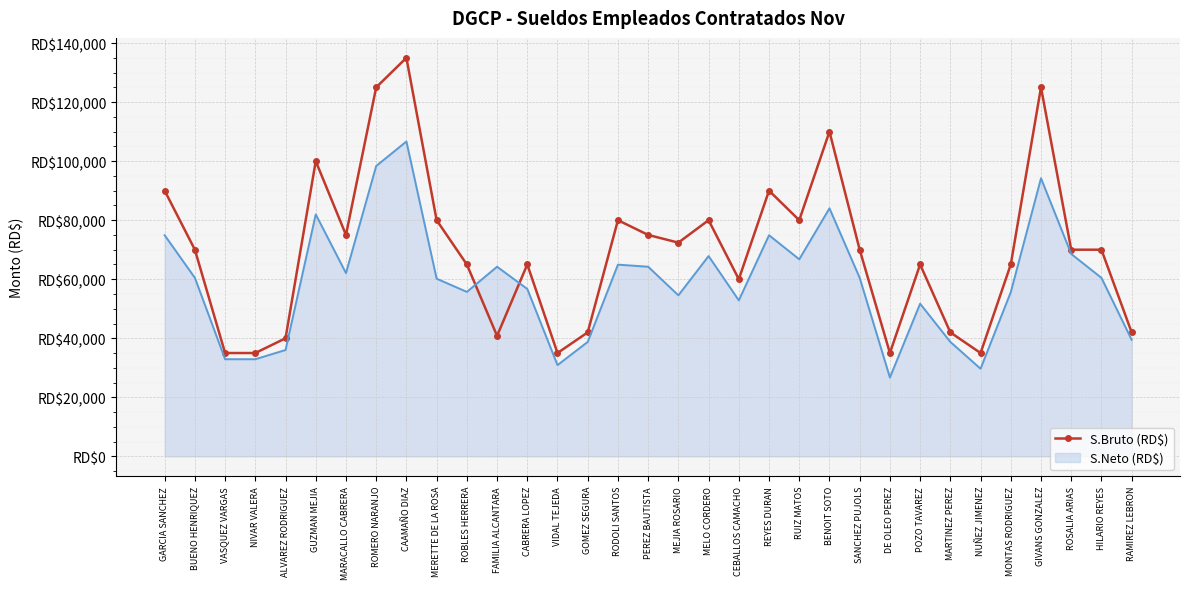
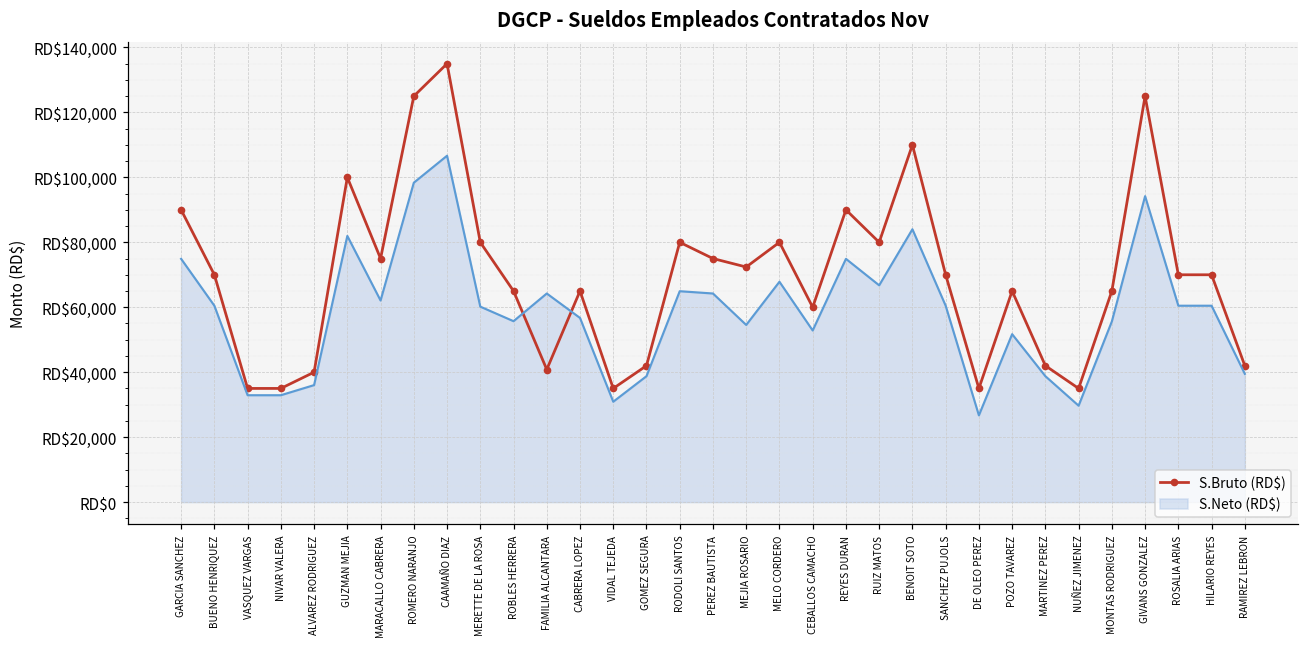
S.Neto (RD$), ROSALIA ARIAS: RD$69,000 -> RD$60,000
